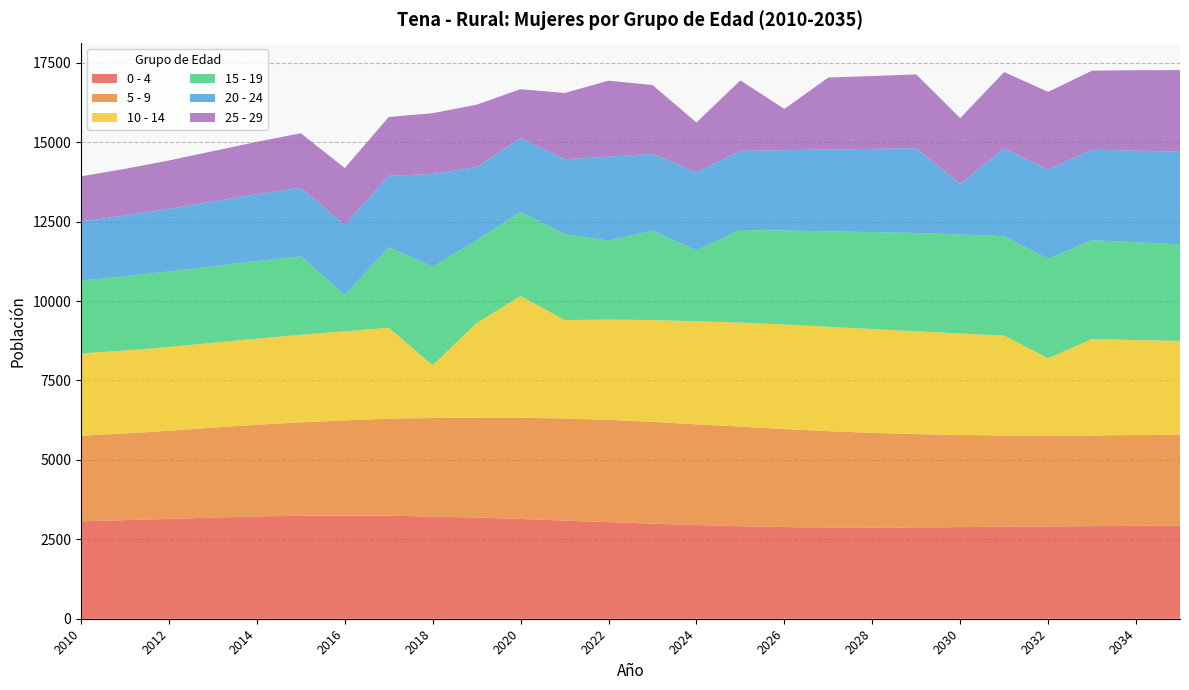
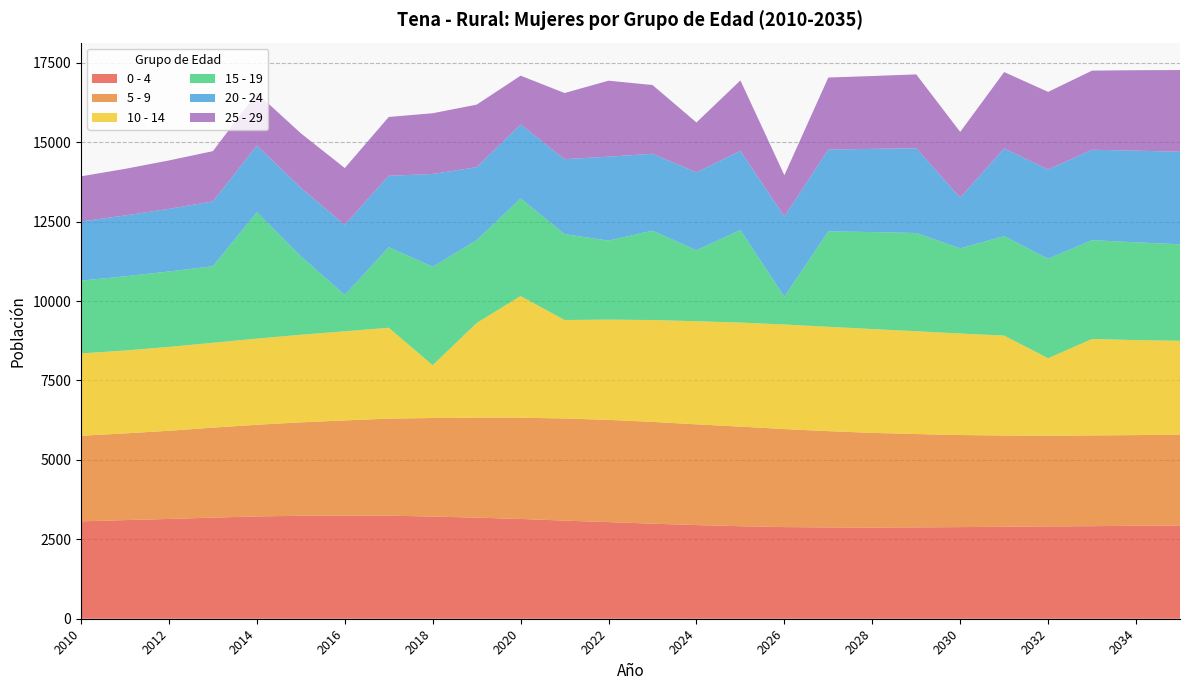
15 - 19, 2014: 2400 -> 4000
15 - 19, 2020: 2600 -> 3100
15 - 19, 2026: 3000 -> 900
15 - 19, 2030: 3100 -> 2700
